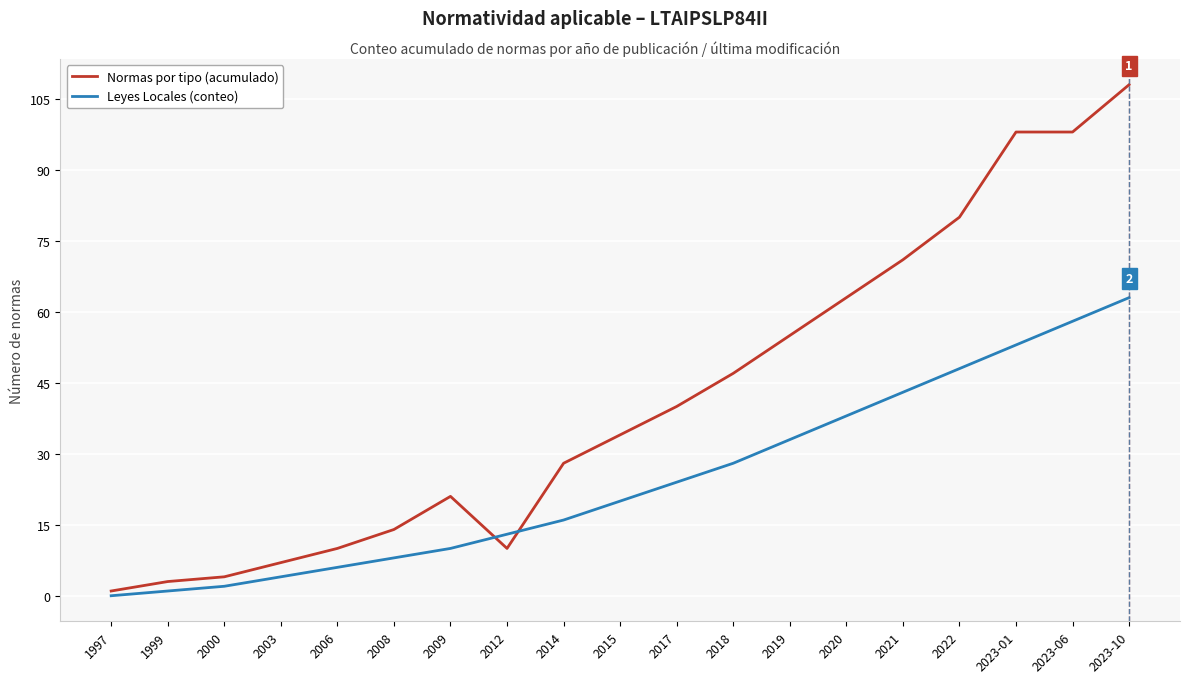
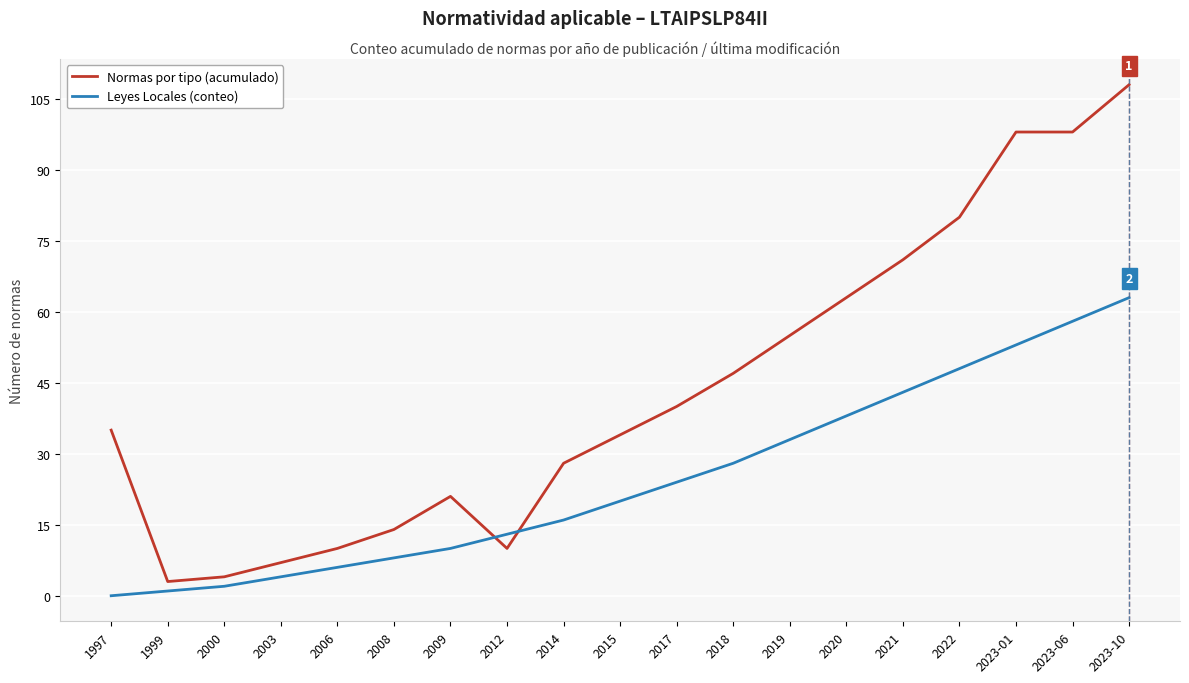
Normas por tipo (acumulado), 1997: 1 -> 35
